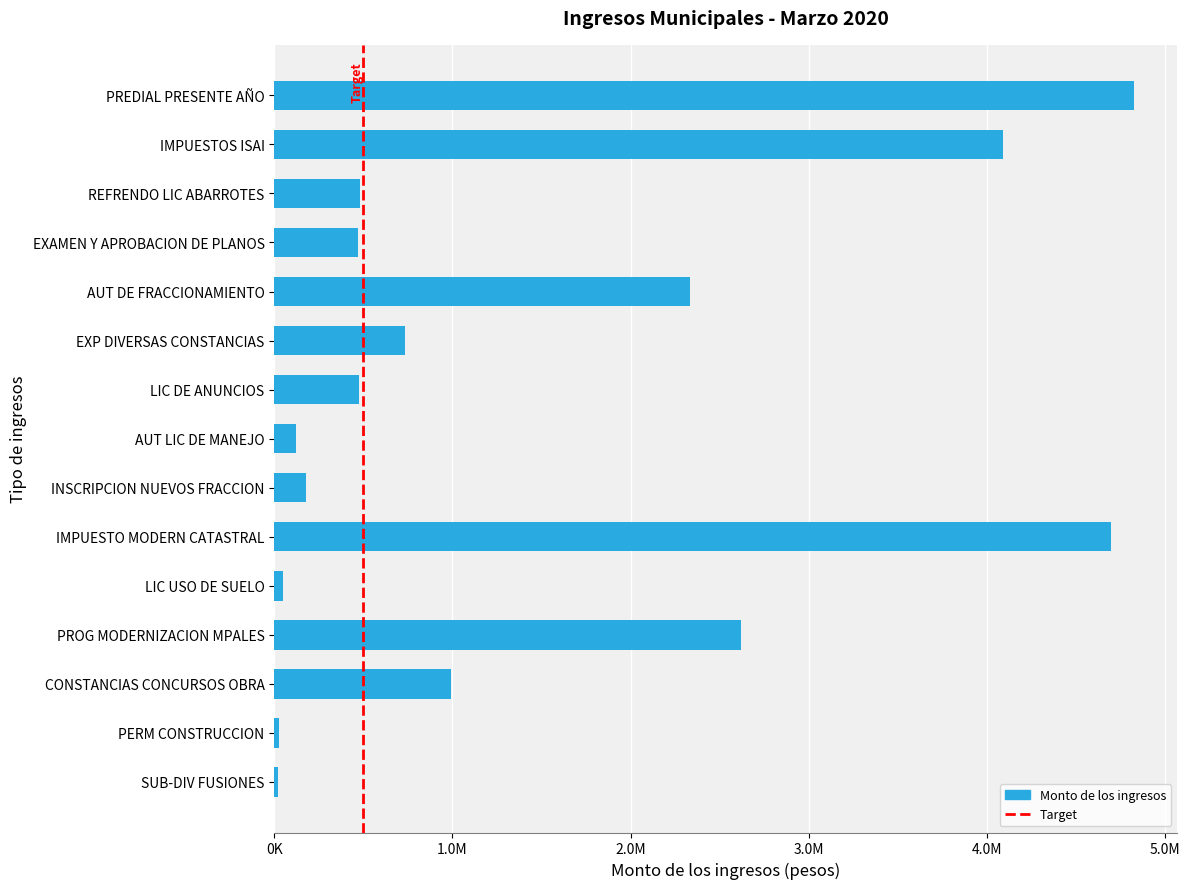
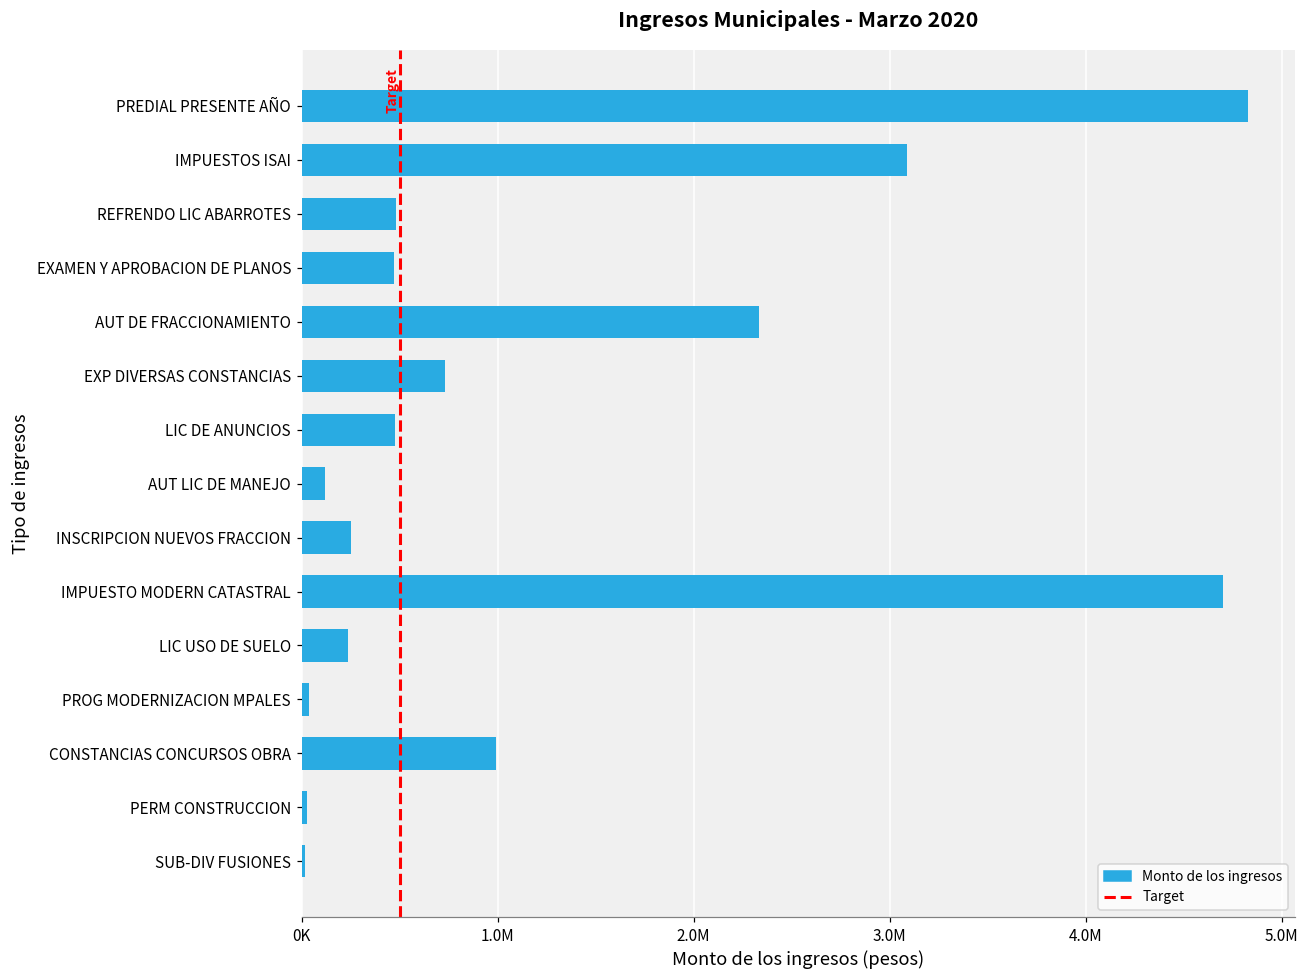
IMPUESTOS ISAI: 4090000 -> 3090000
INSCRIPCION NUEVOS FRACCION: 180000 -> 250000
LIC USO DE SUELO: 50000 -> 240000
PROG MODERNIZACION MPALES: 2620000 -> 40000
